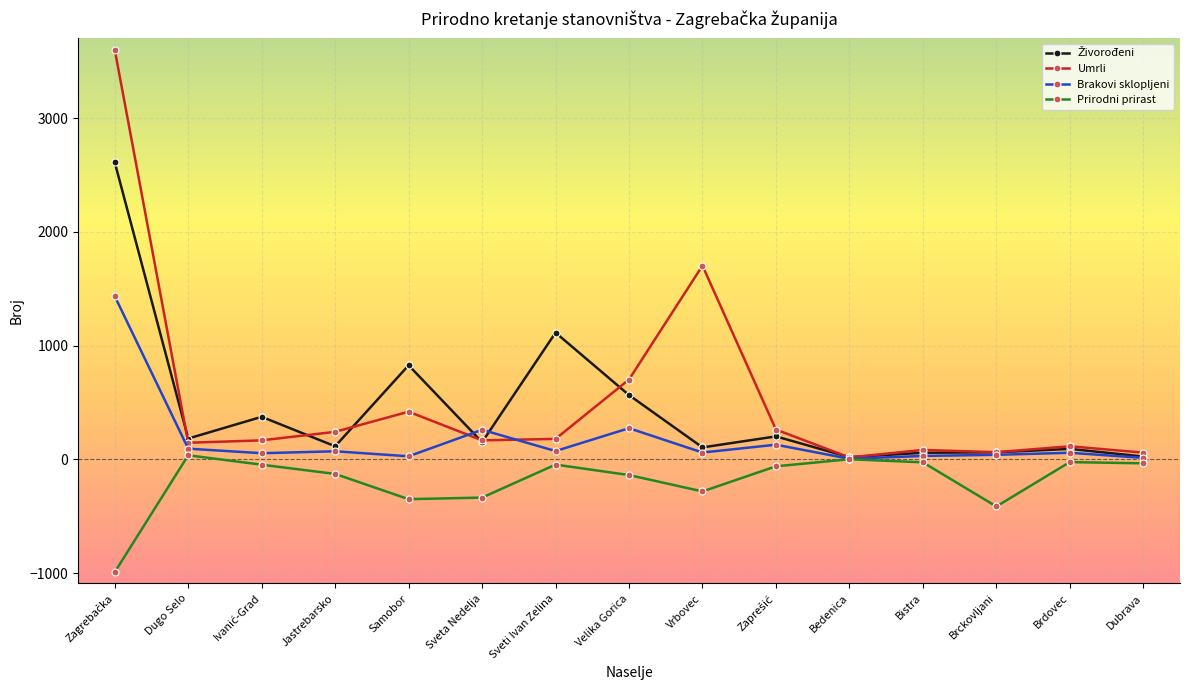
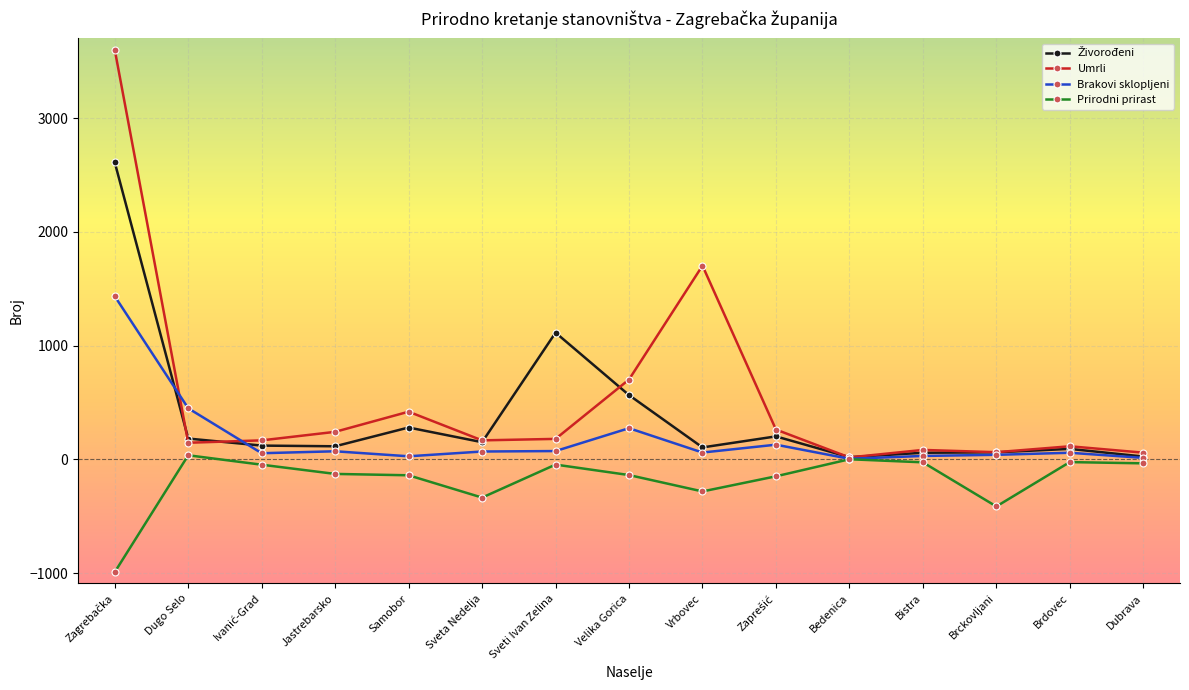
Brakovi sklopljeni, Dugo Selo: 100 -> 450
Živorođeni, Ivanić-Grad: 380 -> 120
Živorođeni, Samobor: 830 -> 280
Prirodni prirast, Samobor: -350 -> -140
Brakovi sklopljeni, Sveta Nedelja: 260 -> 70
Prirodni prirast, Zaprešić: -60 -> -150
